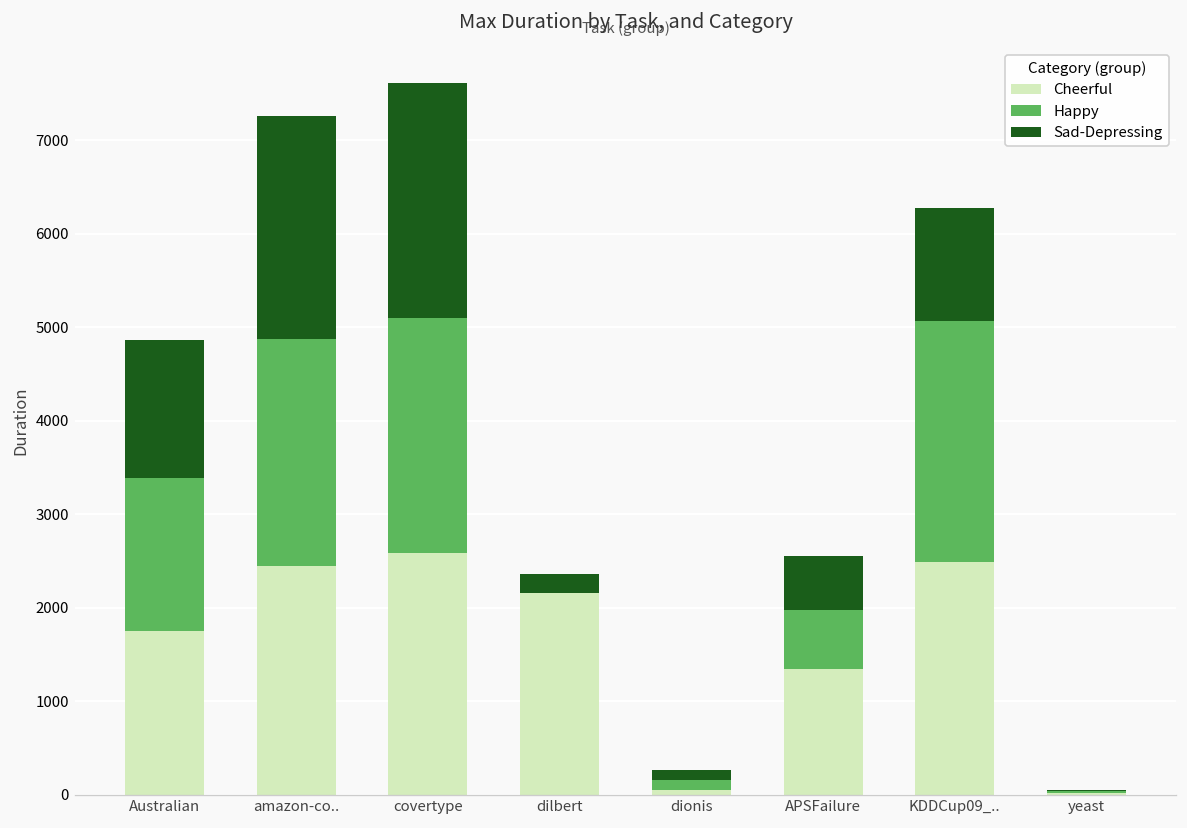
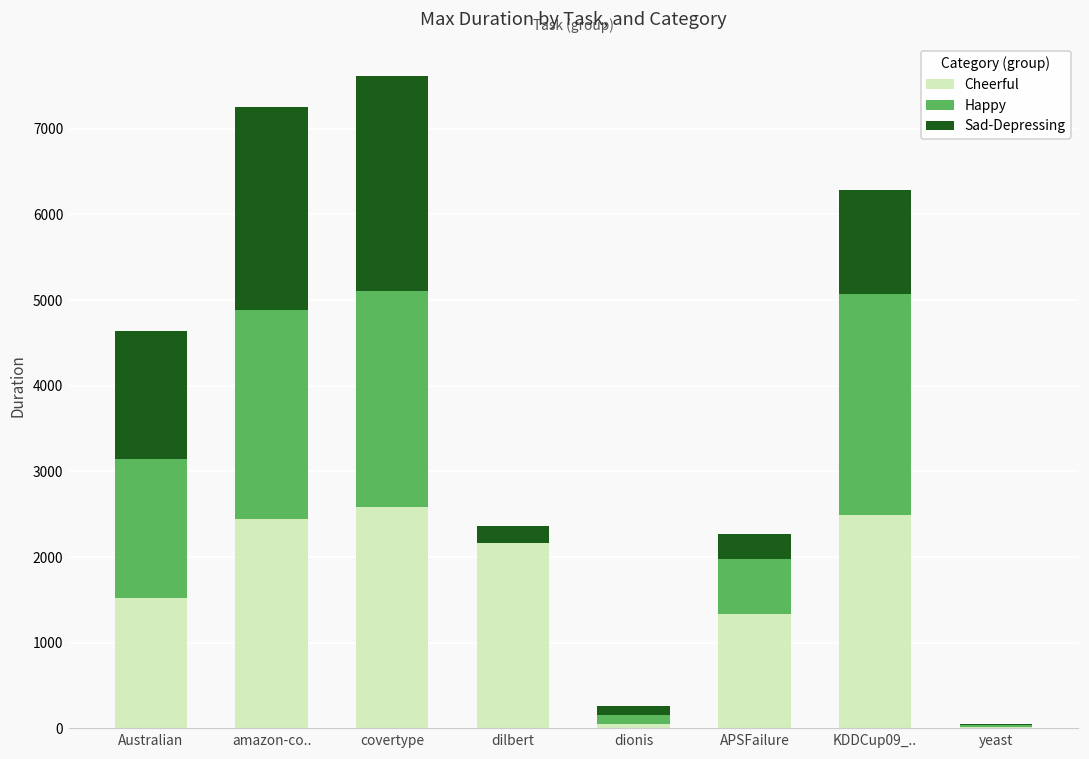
Cheerful, Australian: 1800 -> 1500
Sad-Depressing, APSFailure: 600 -> 300
